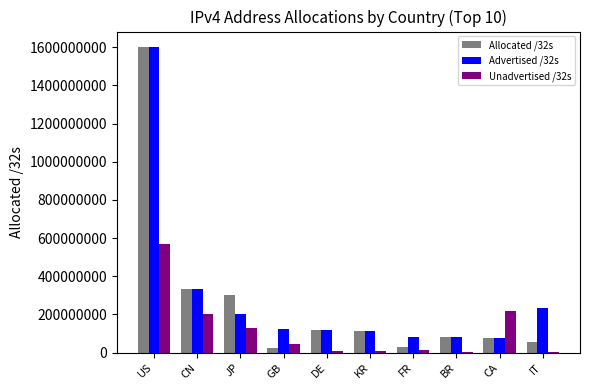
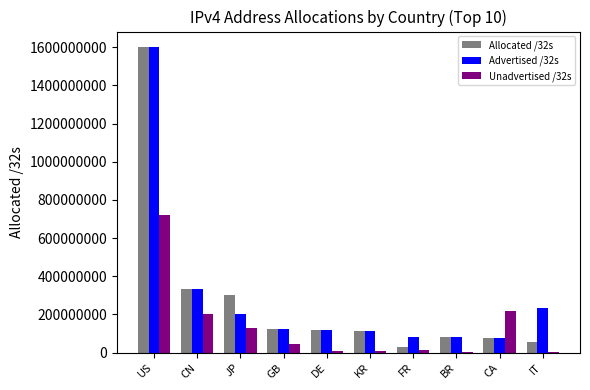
Unadvertised /32s, US: 570000000 -> 720000000
Allocated /32s, GB: 20000000 -> 120000000
